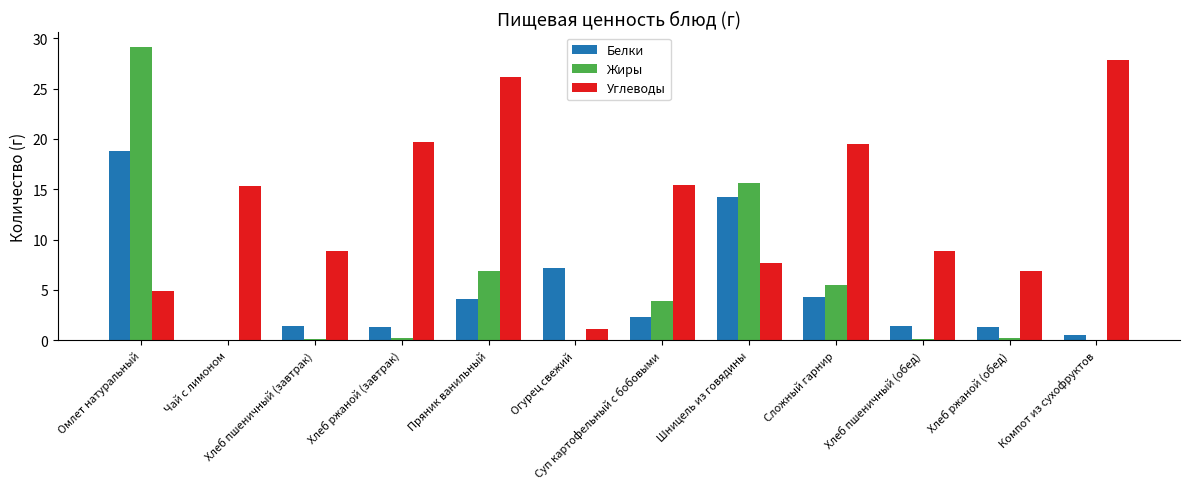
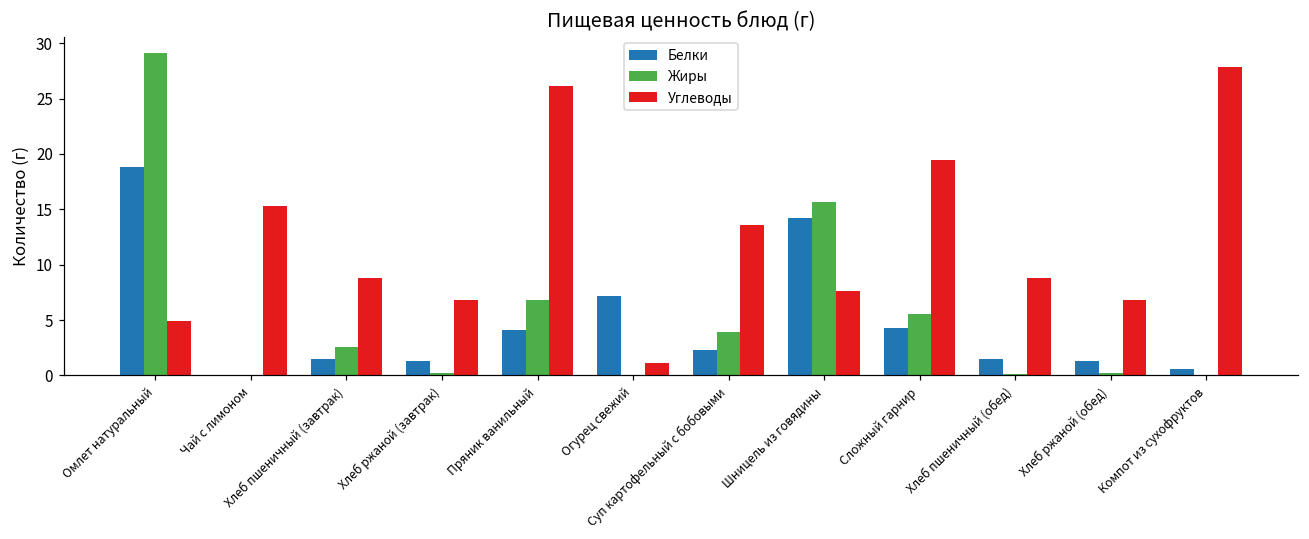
Жиры, Хлеб пшеничный (завтрак): 0.1 -> 2.5
Углеводы, Хлеб ржаной (завтрак): 19.7 -> 6.8
Углеводы, Суп картофельный с бобовыми: 15.5 -> 13.6
